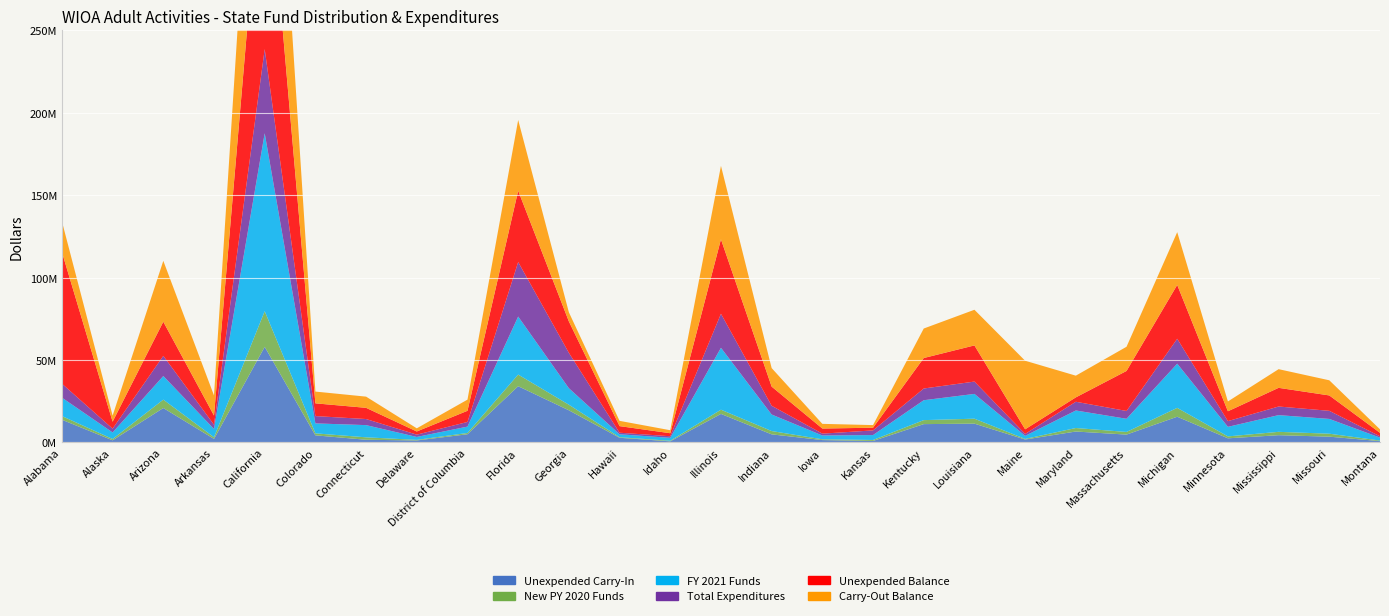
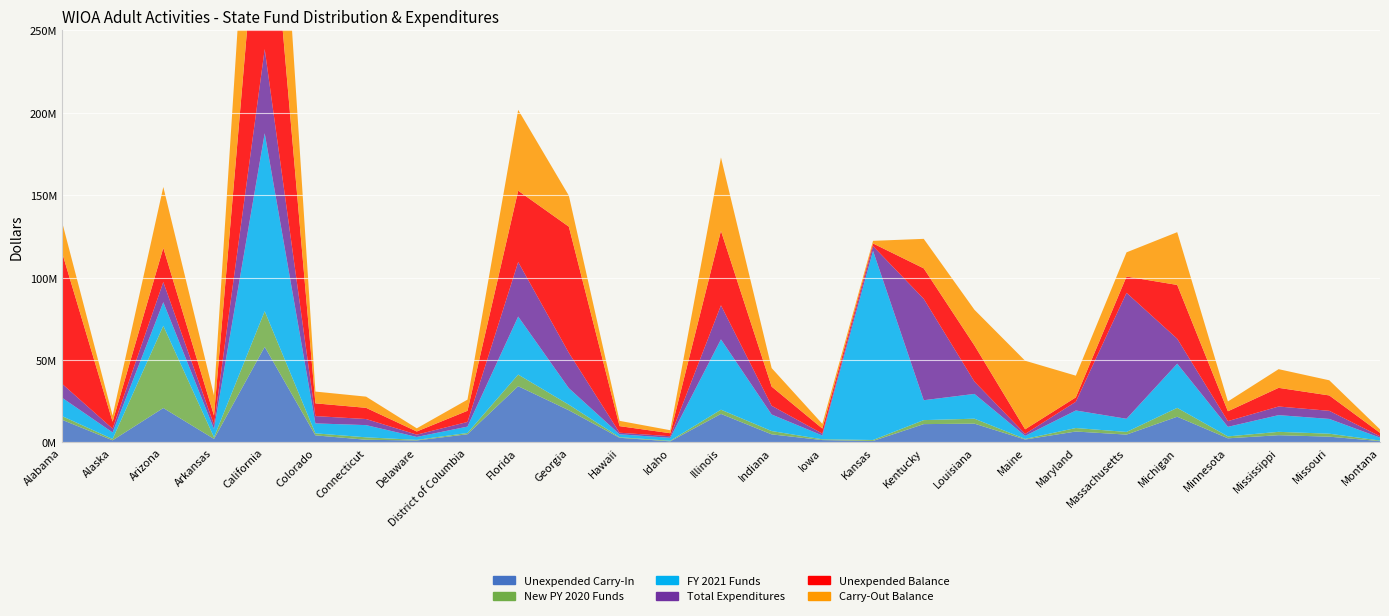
New PY 2020 Funds, Arizona: 5000000 -> 50000000
Carry-Out Balance, Florida: 43000000 -> 49000000
Unexpended Balance, Georgia: 19000000 -> 77000000
Carry-Out Balance, Georgia: 6000000 -> 19000000
FY 2021 Funds, Illinois: 38000000 -> 43000000
FY 2021 Funds, Kansas: 3000000 -> 115000000
Total Expenditures, Kentucky: 7000000 -> 62000000
Total Expenditures, Massachusetts: 5000000 -> 76000000
Unexpended Balance, Massachusetts: 24000000 -> 10000000
